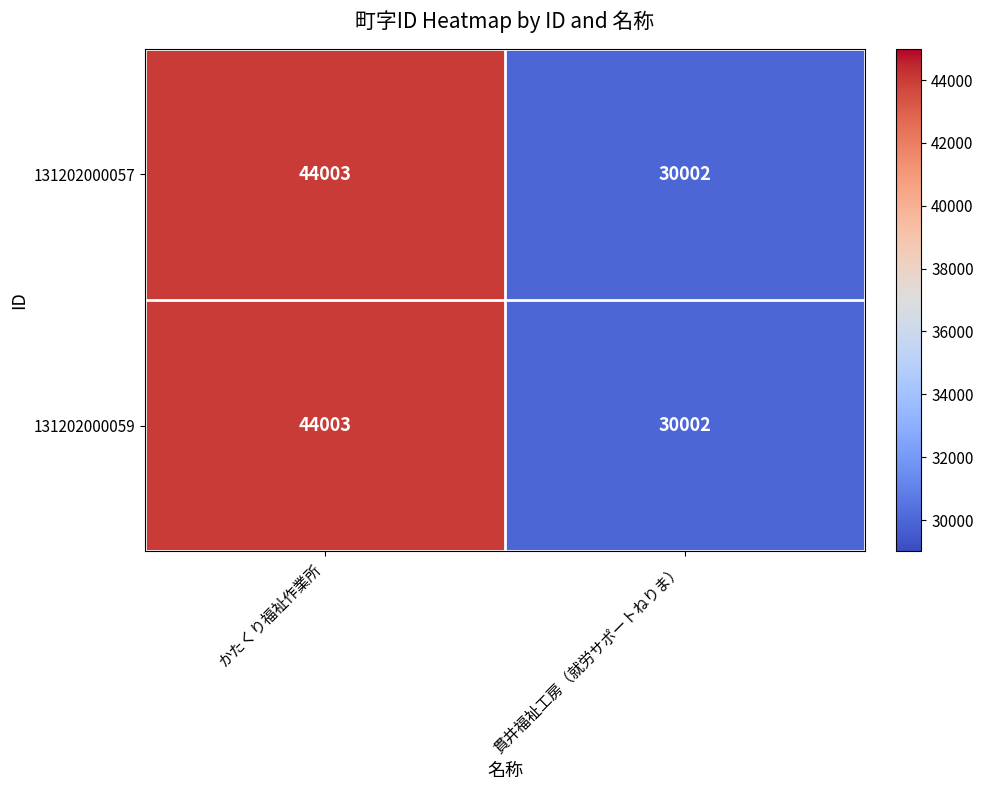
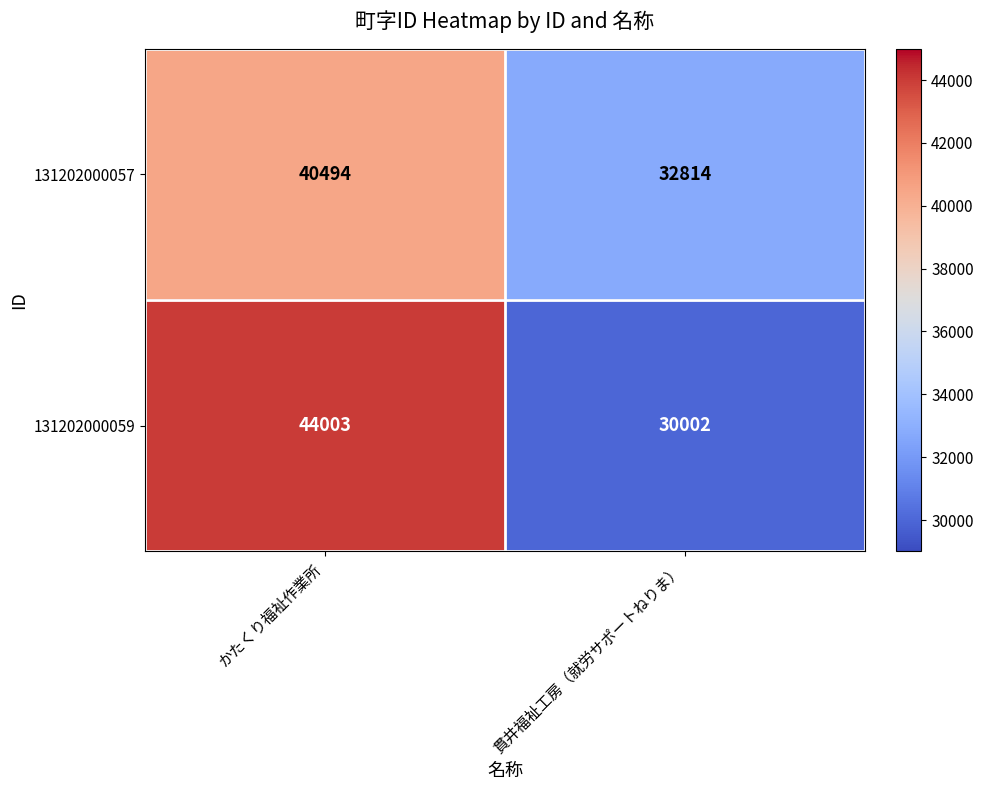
131202000057, かたくり福祉作業所: 44003 -> 40494
131202000057, 貫井福祉工房（就労サポートねりま）: 30002 -> 32814
